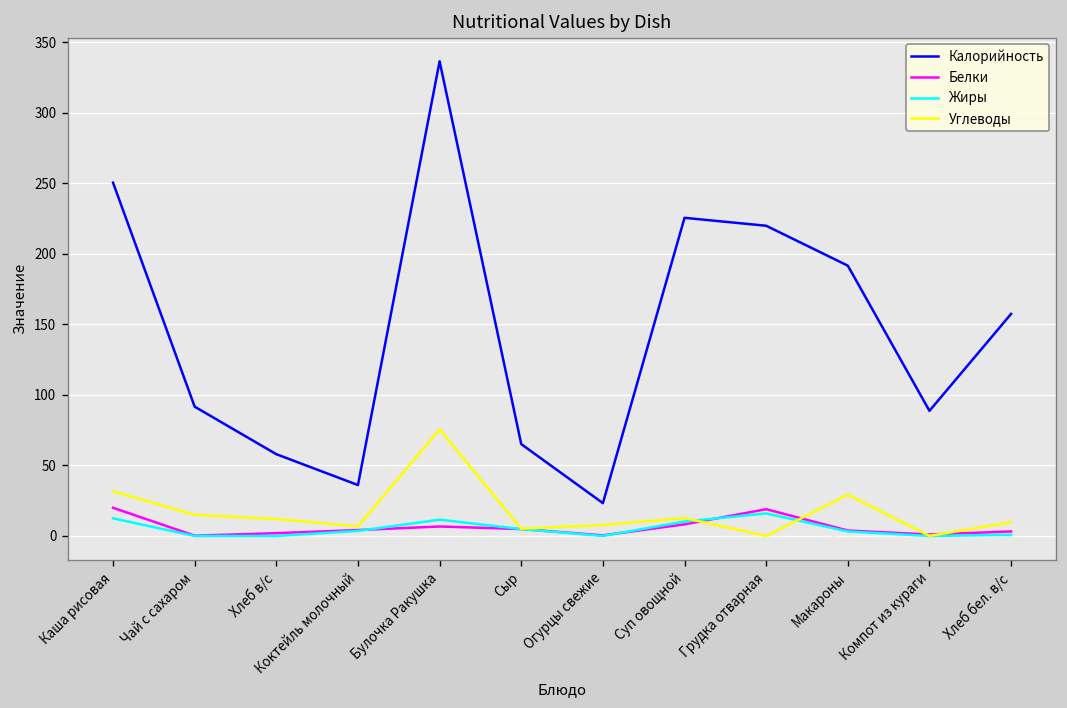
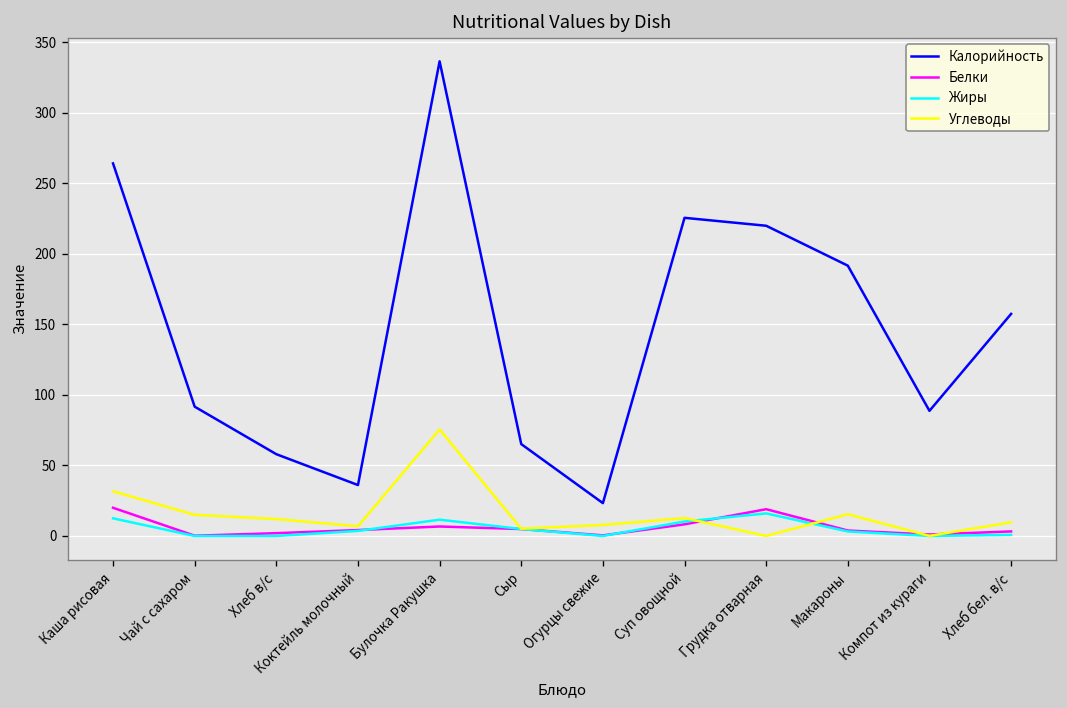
Калорийность, Каша рисовая: 251 -> 264
Углеводы, Макароны: 29 -> 15
